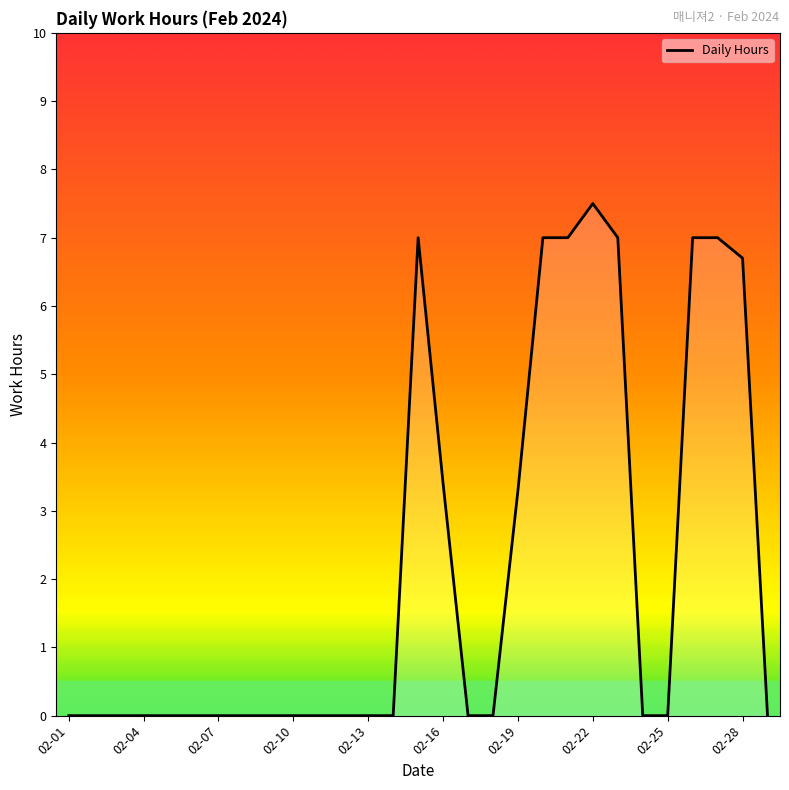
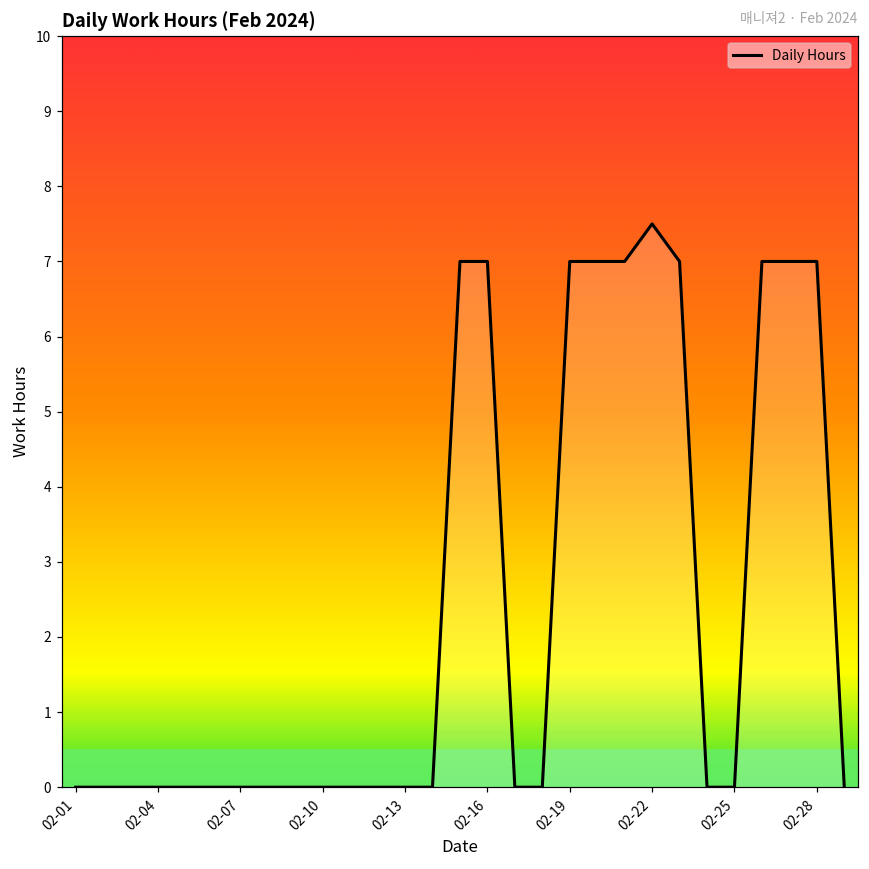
02-16: 3.4 -> 7.0
02-19: 3.3 -> 7.0
02-28: 6.7 -> 7.0
